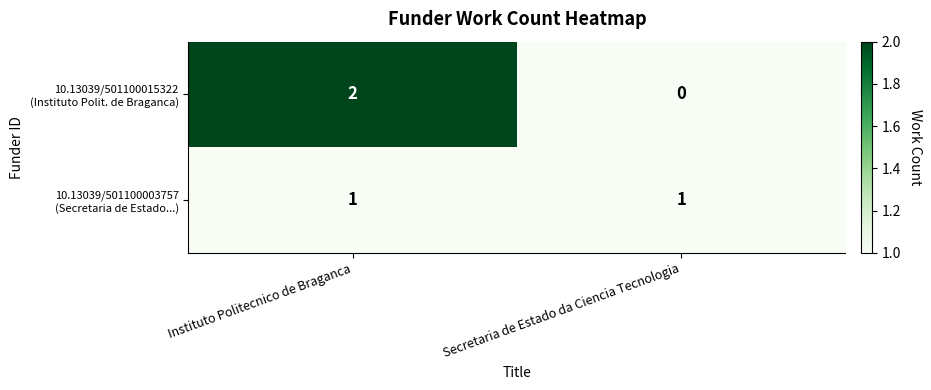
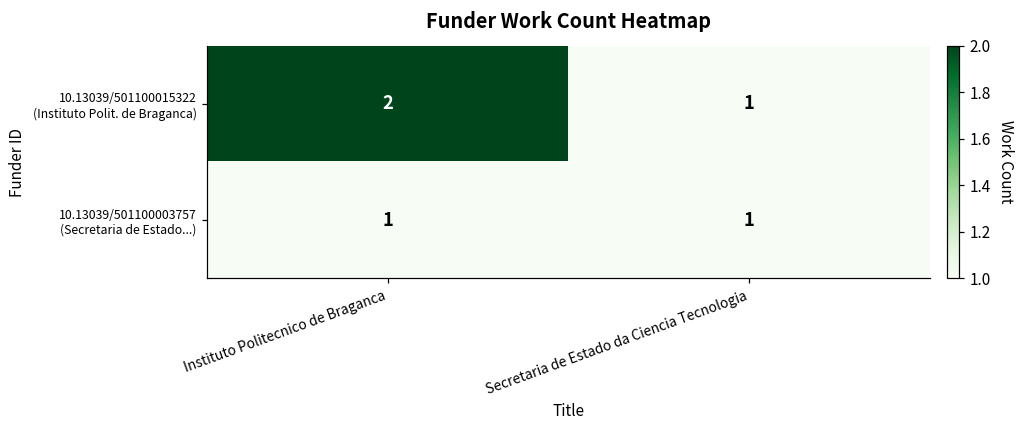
10.13039/501100015322 (Instituto Polit. de Braganca), Secretaria de Estado da Ciencia Tecnologia: 0 -> 1
